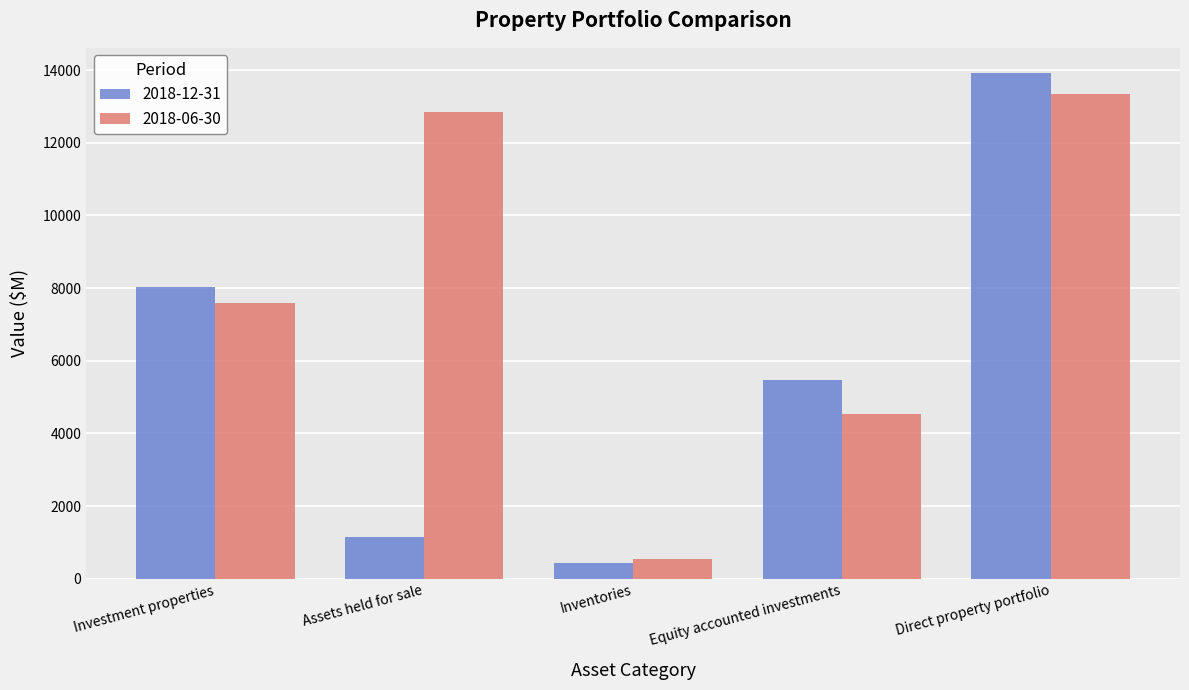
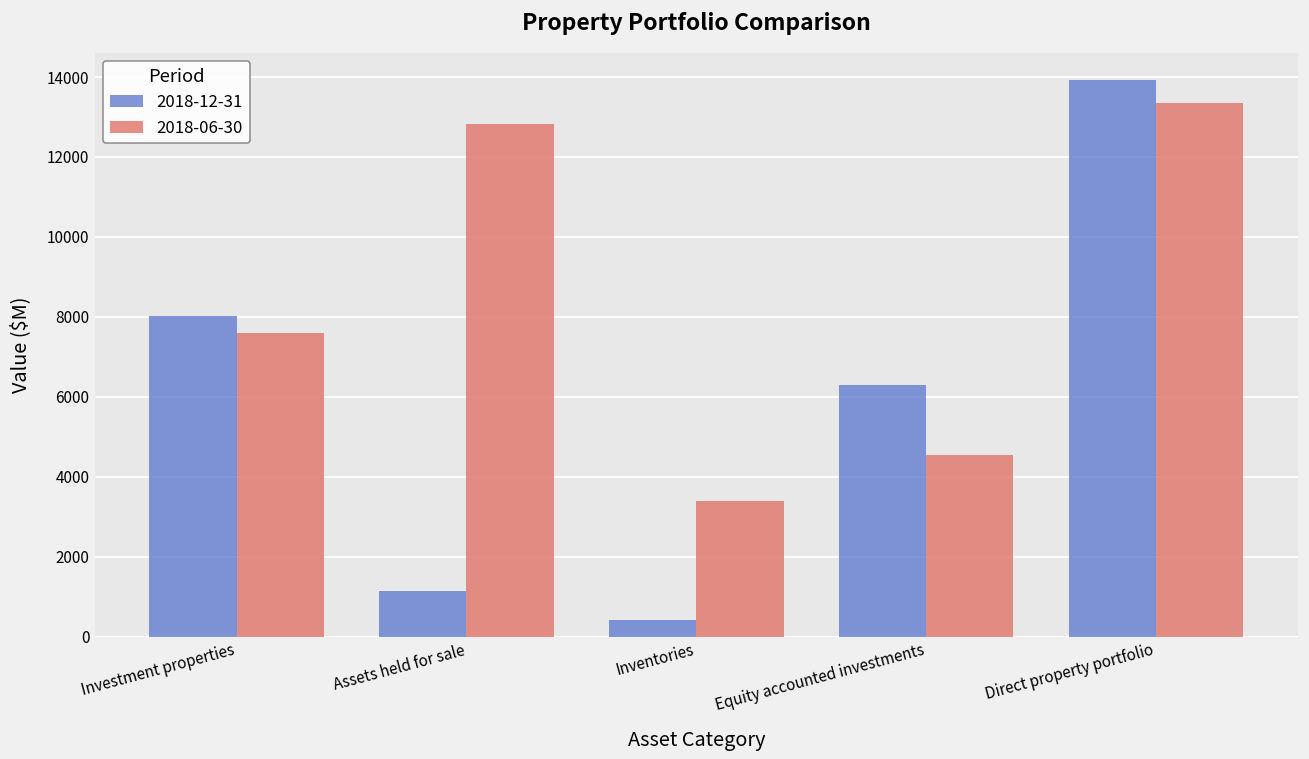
2018-06-30, Inventories: 500 -> 3400
2018-12-31, Equity accounted investments: 5500 -> 6300
